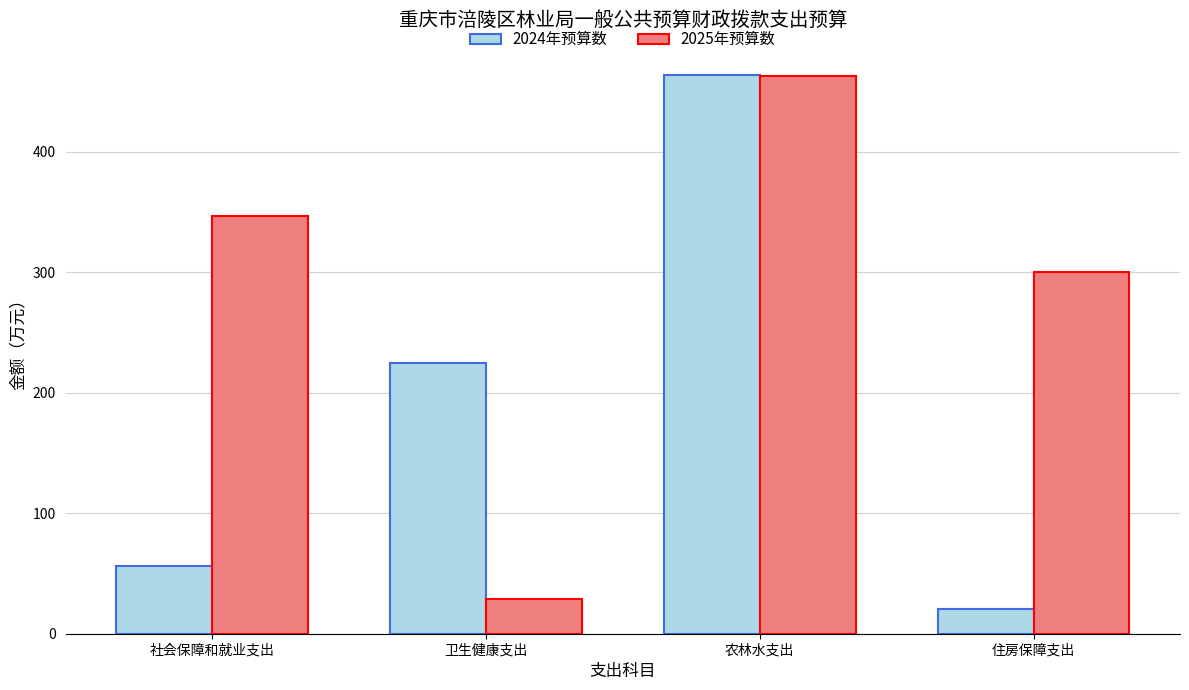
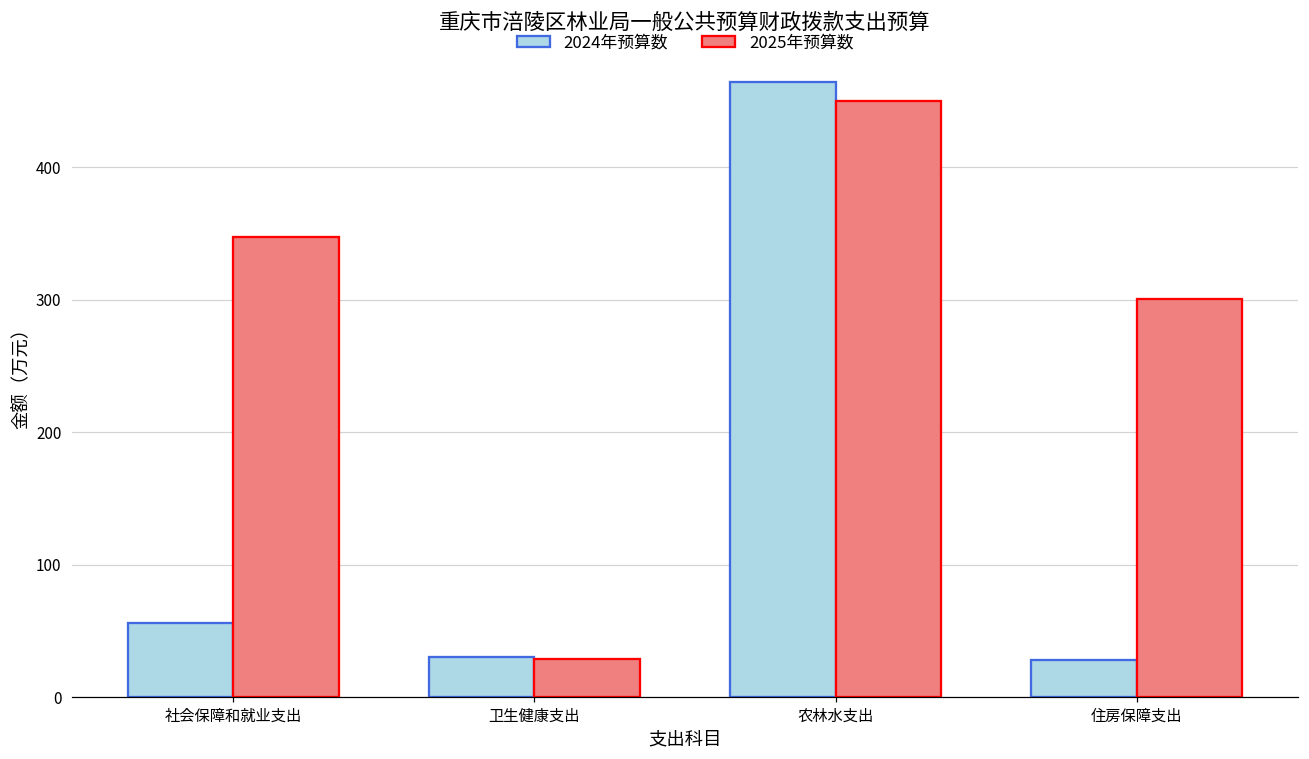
2024年预算数, 卫生健康支出: 224 -> 30
2025年预算数, 农林水支出: 463 -> 450
2024年预算数, 住房保障支出: 21 -> 28
